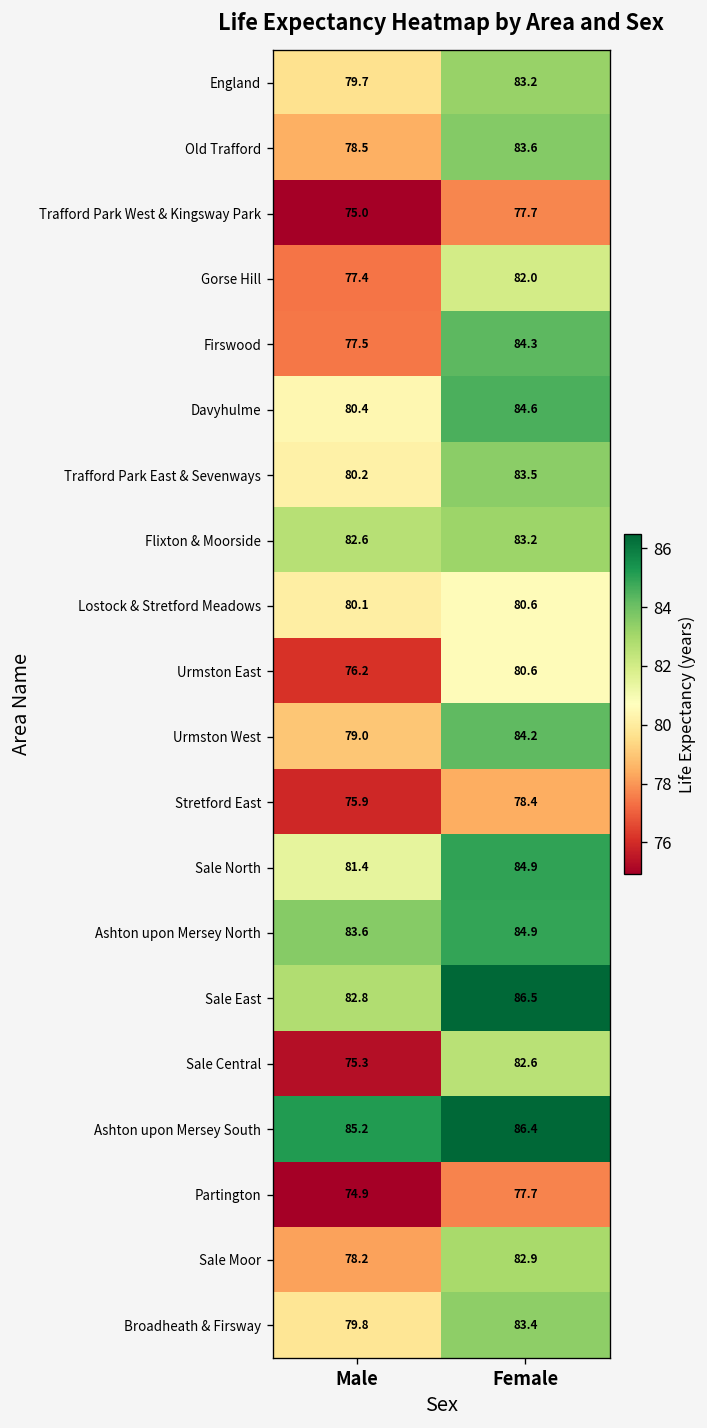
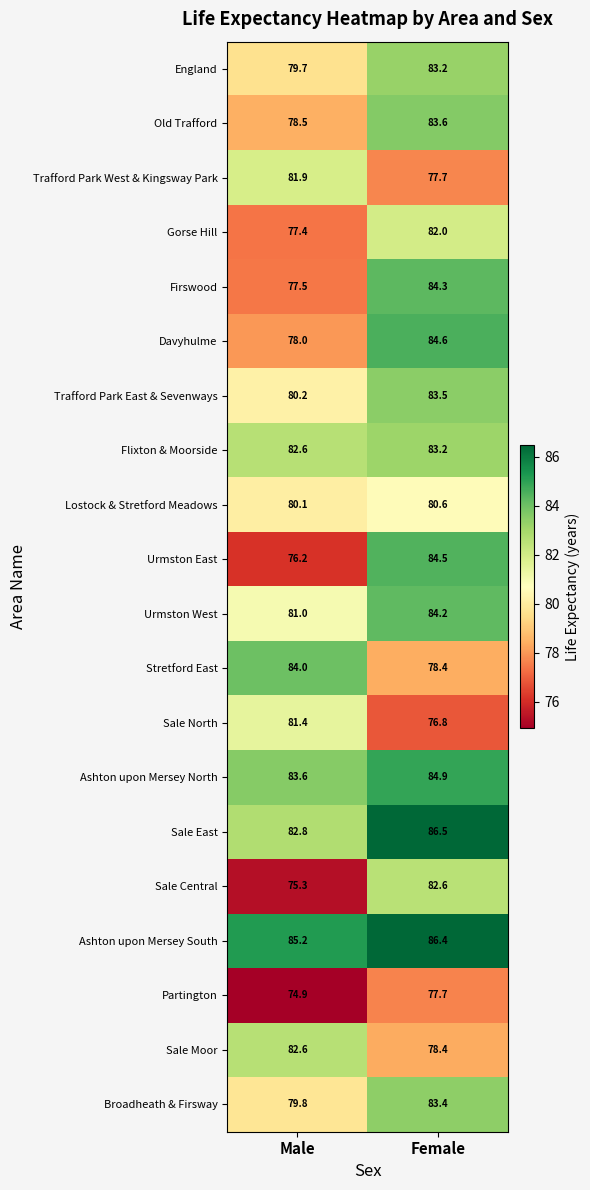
Trafford Park West & Kingsway Park, Male: 75.0 -> 81.9
Davyhulme, Male: 80.4 -> 78.0
Urmston East, Female: 80.6 -> 84.5
Urmston West, Male: 79.0 -> 81.0
Stretford East, Male: 75.9 -> 84.0
Sale North, Female: 84.9 -> 76.8
Sale Moor, Male: 78.2 -> 82.6
Sale Moor, Female: 82.9 -> 78.4
